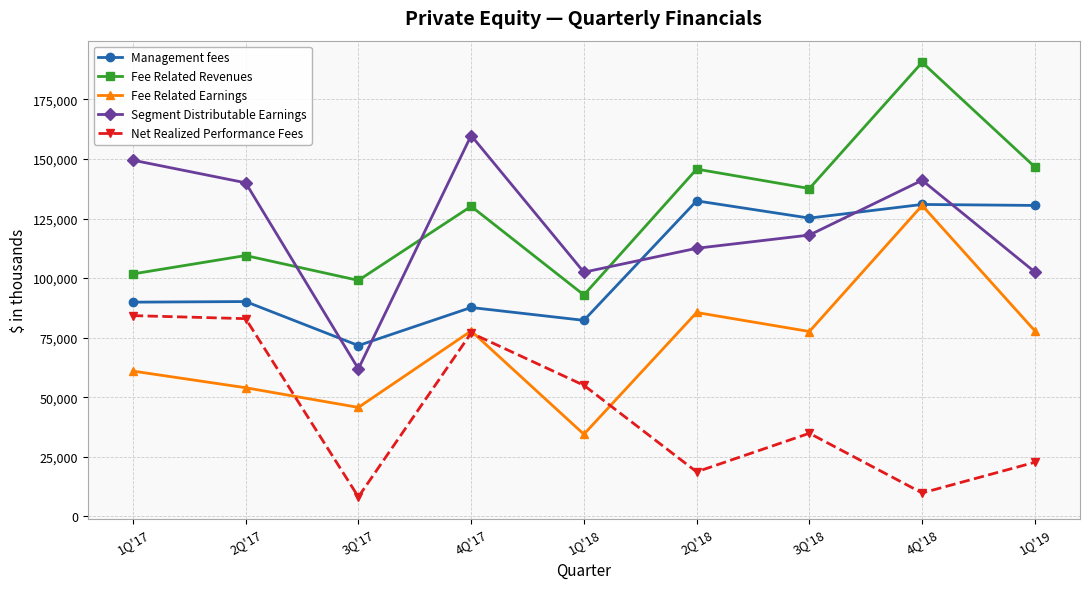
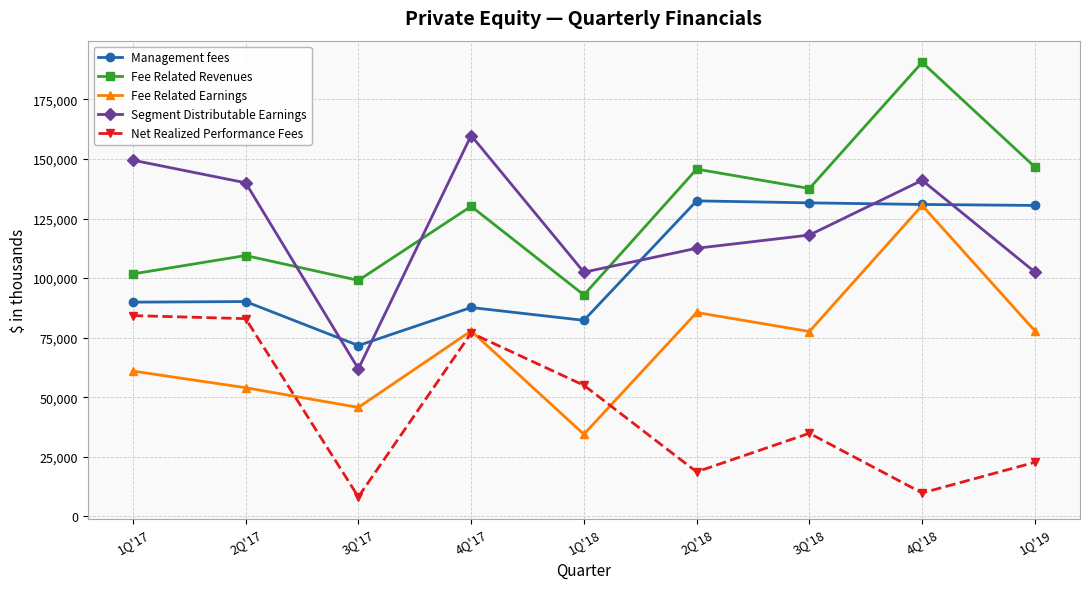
Management fees, 3Q'18: 125,000 -> 132,000
